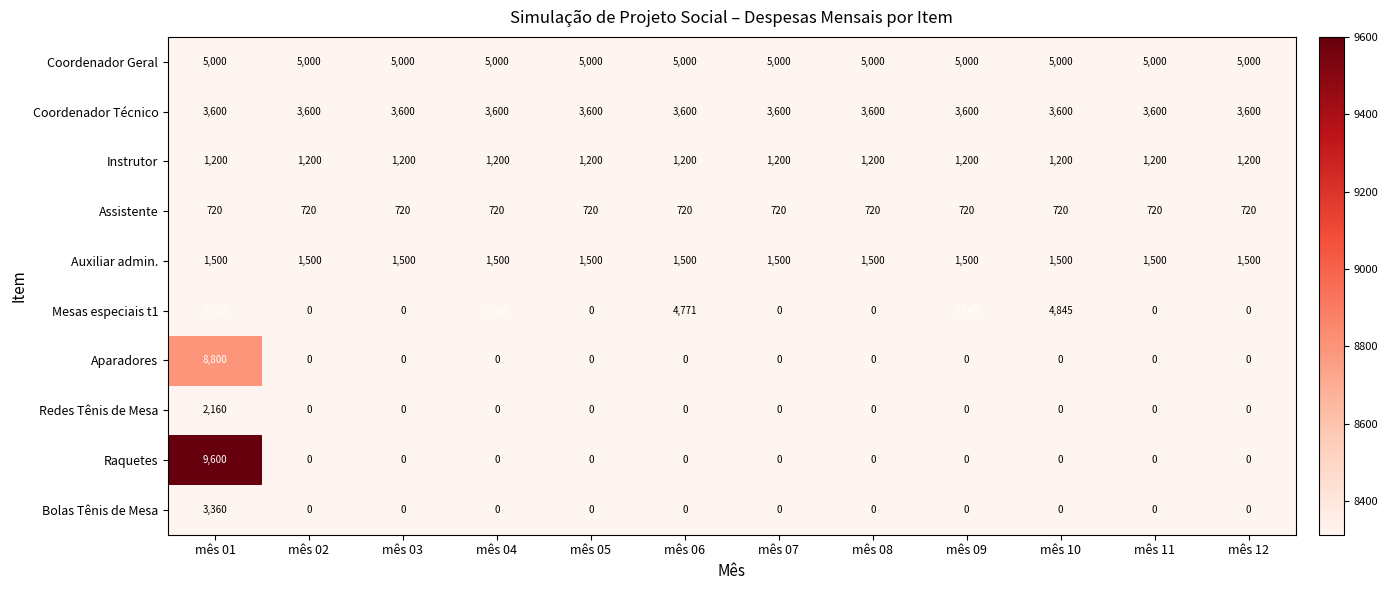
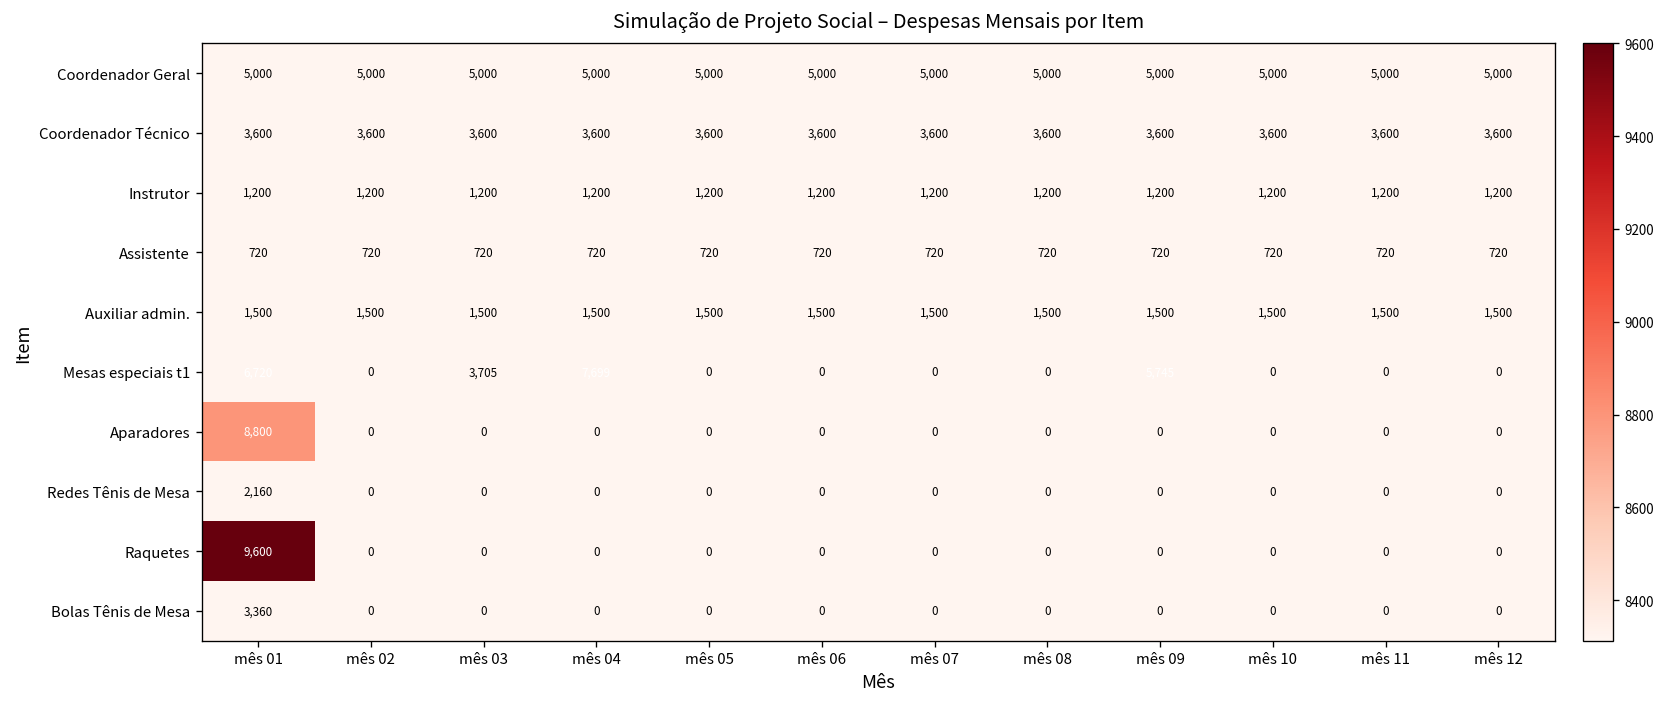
Mesas especiais t1, mês 03: 0 -> 3,705
Mesas especiais t1, mês 06: 4,771 -> 0
Mesas especiais t1, mês 10: 4,845 -> 0
